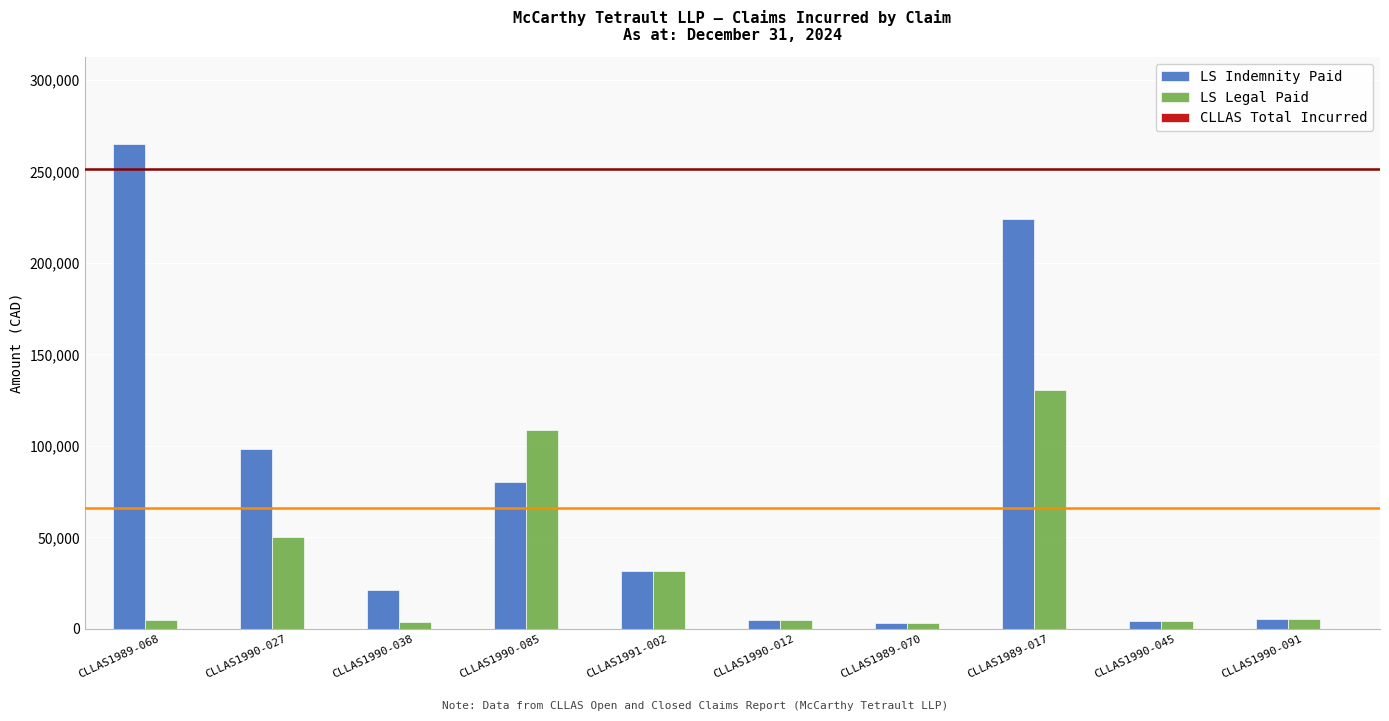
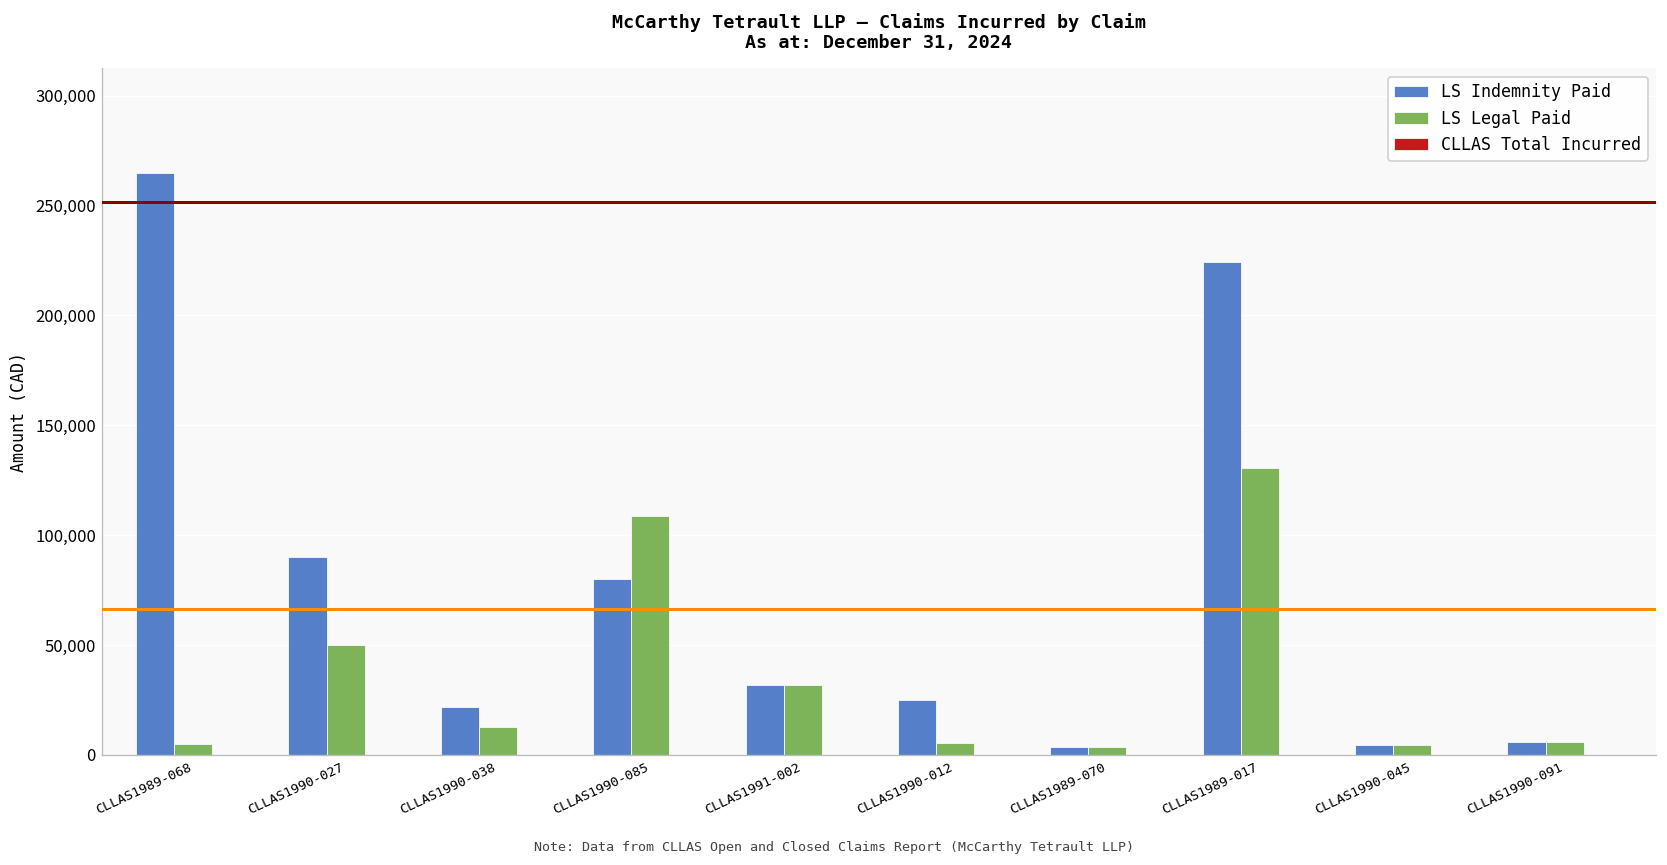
LS Indemnity Paid, CLLAS1990-027: 98,000 -> 90,000
LS Legal Paid, CLLAS1990-038: 4,000 -> 13,000
LS Indemnity Paid, CLLAS1990-012: 5,000 -> 25,000
